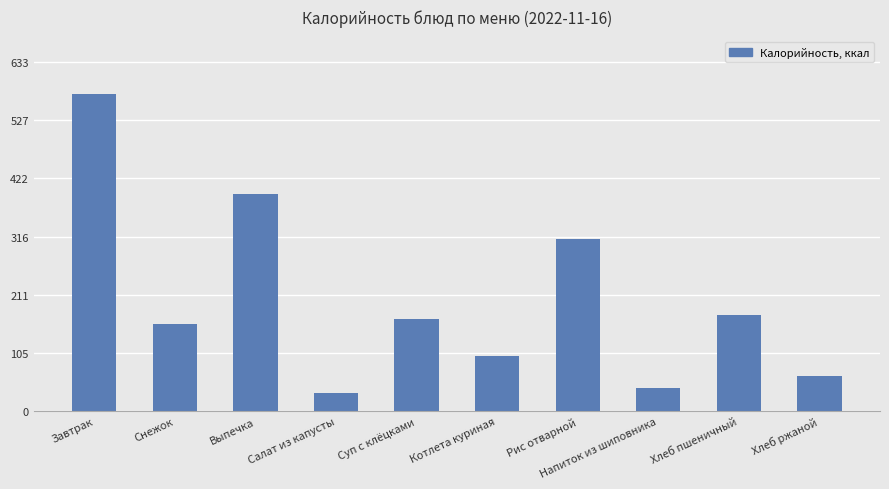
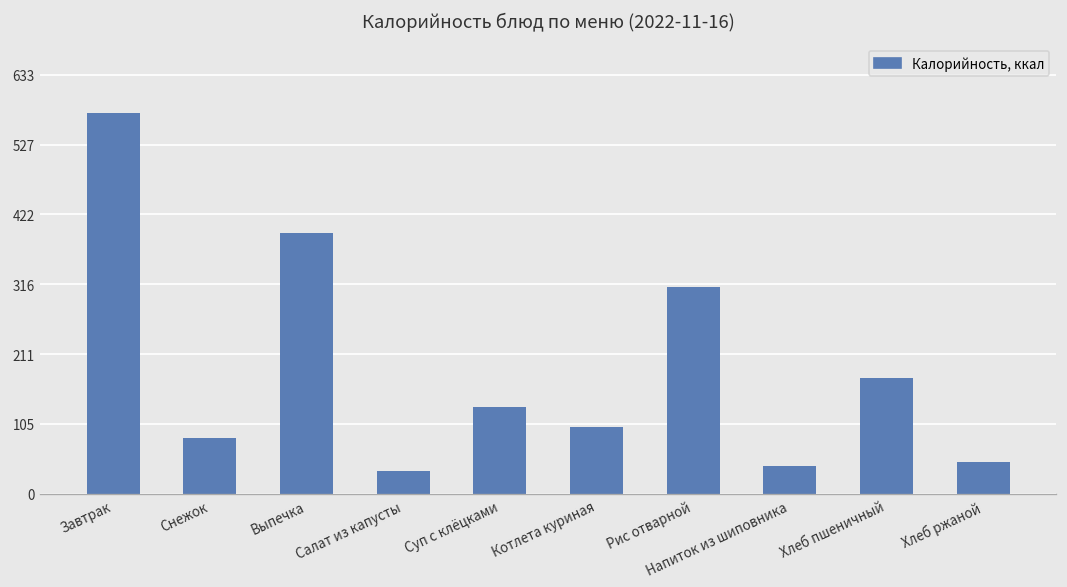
Снежок: 160 -> 90
Суп с клёцками: 170 -> 130
Хлеб ржаной: 60 -> 50
